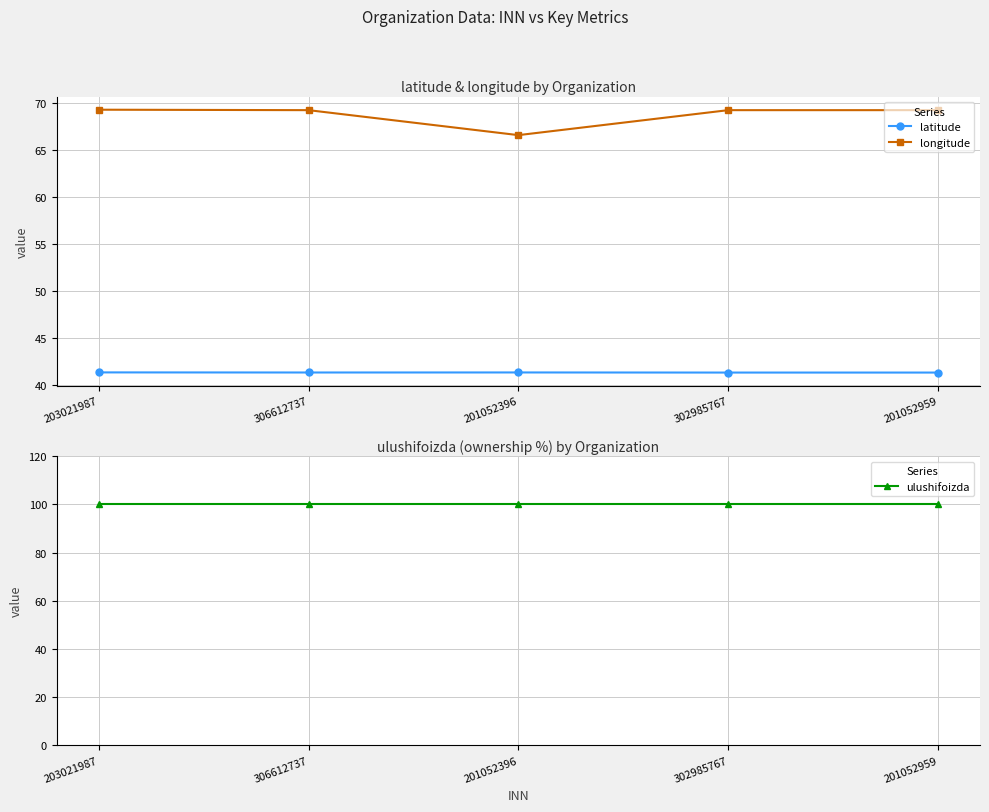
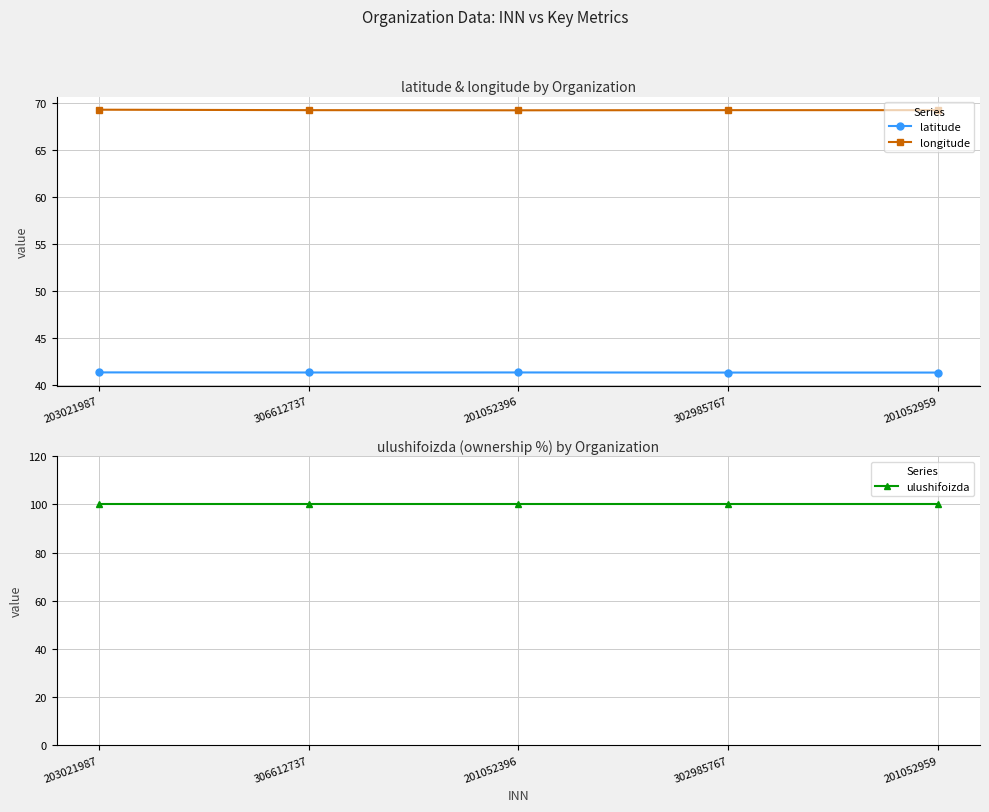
latitude & longitude by Organization, longitude, 201052396: 67 -> 69
